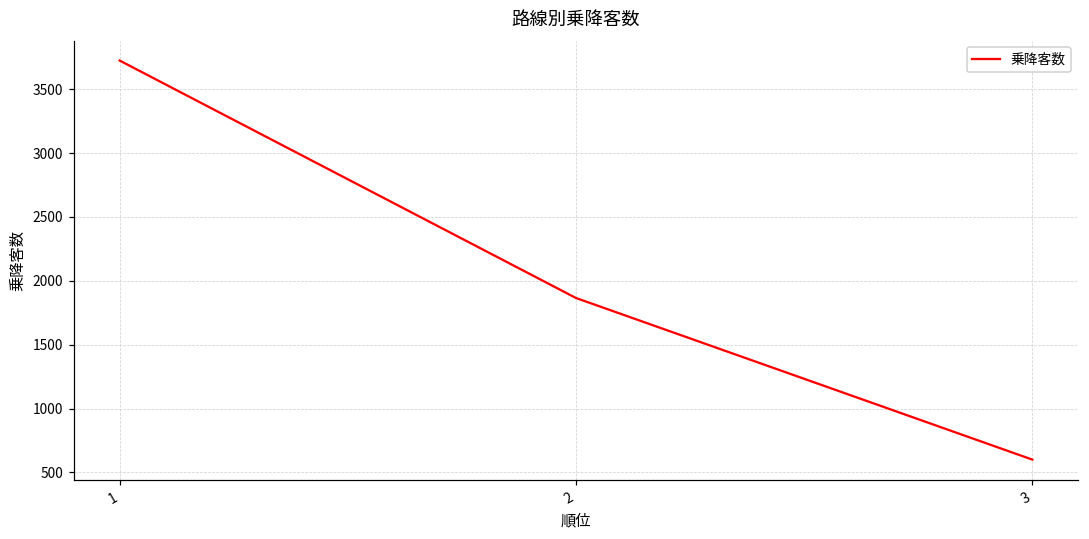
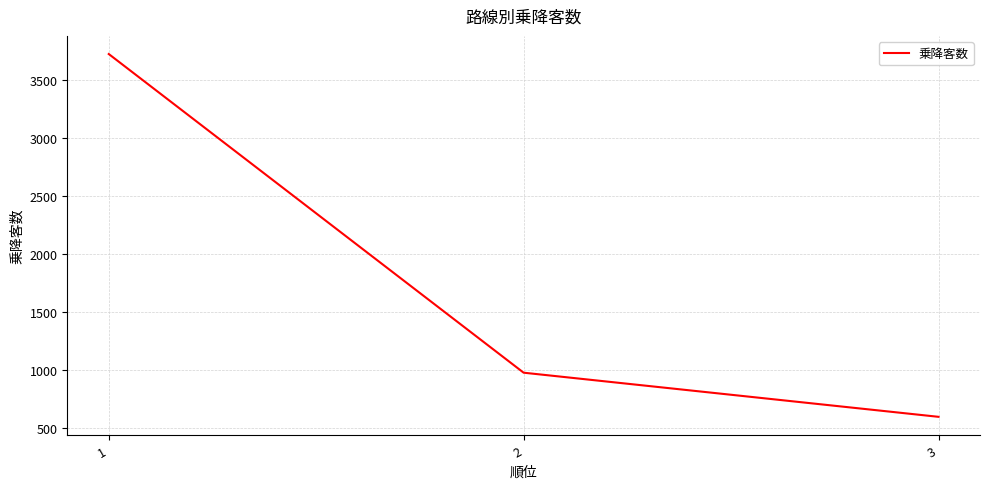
2: 1870 -> 980
